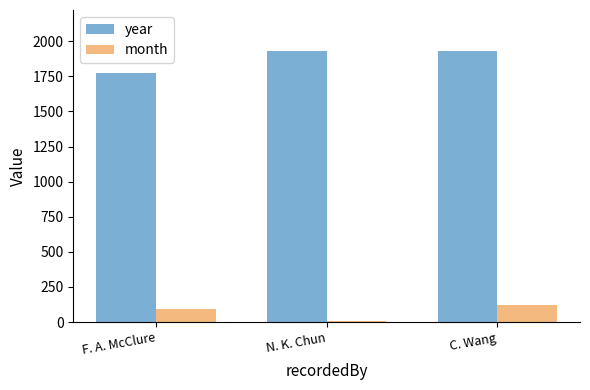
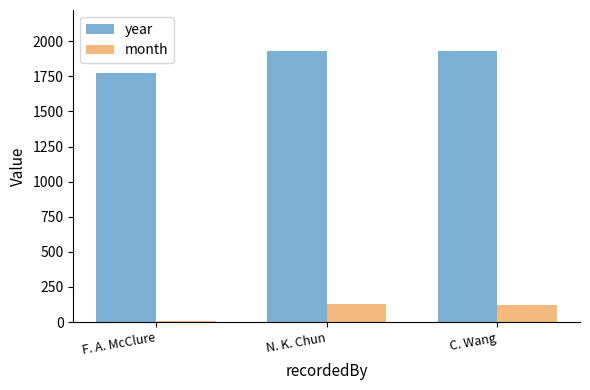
month, F. A. McClure: 90 -> 10
month, N. K. Chun: 10 -> 130
